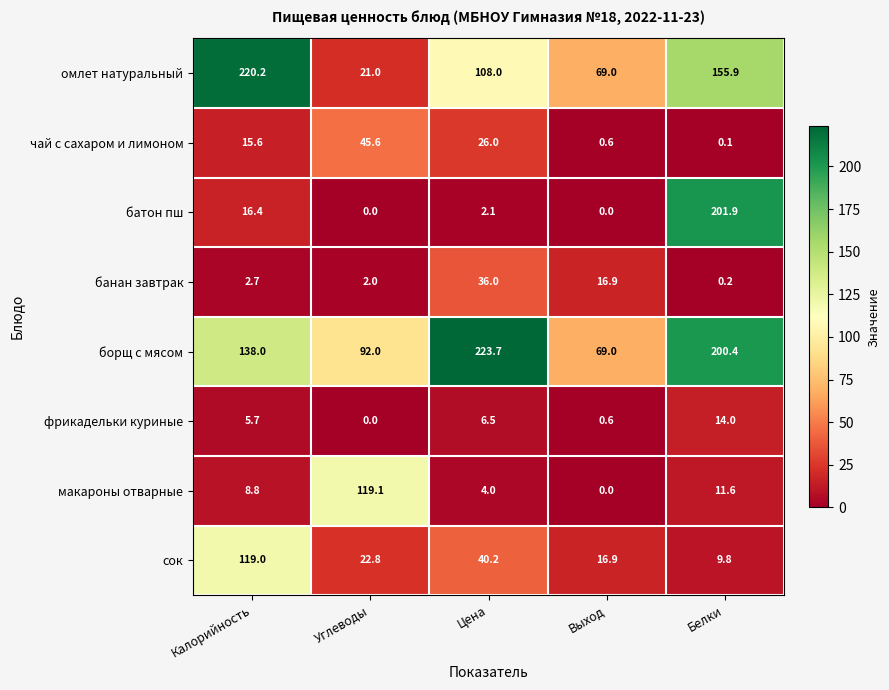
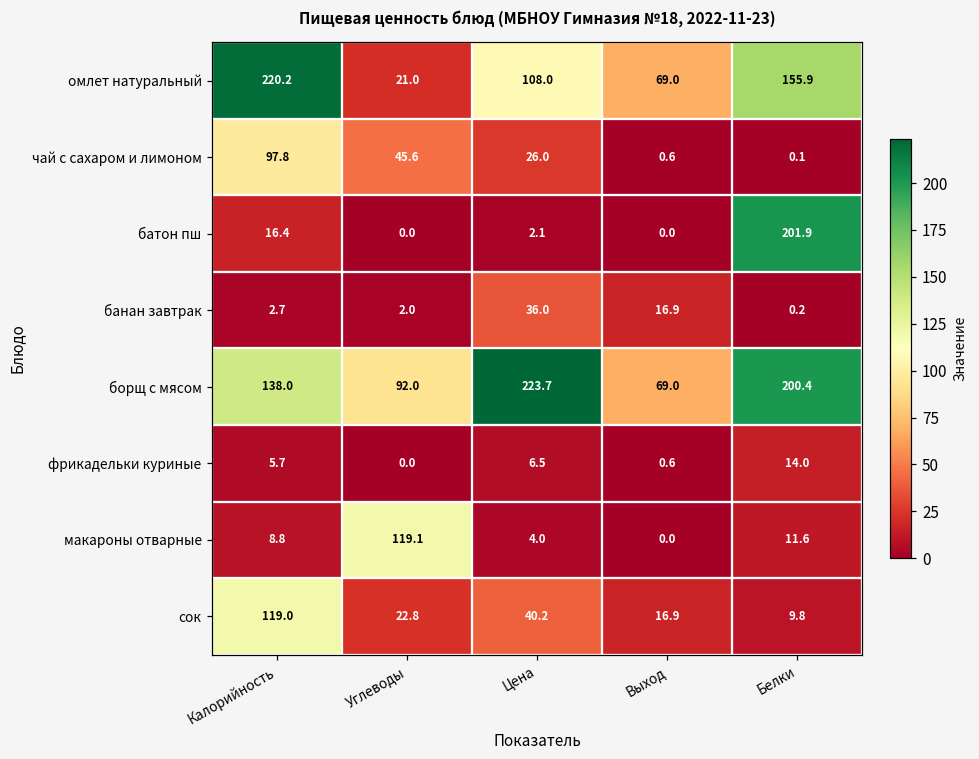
чай с сахаром и лимоном, Калорийность: 15.6 -> 97.8
